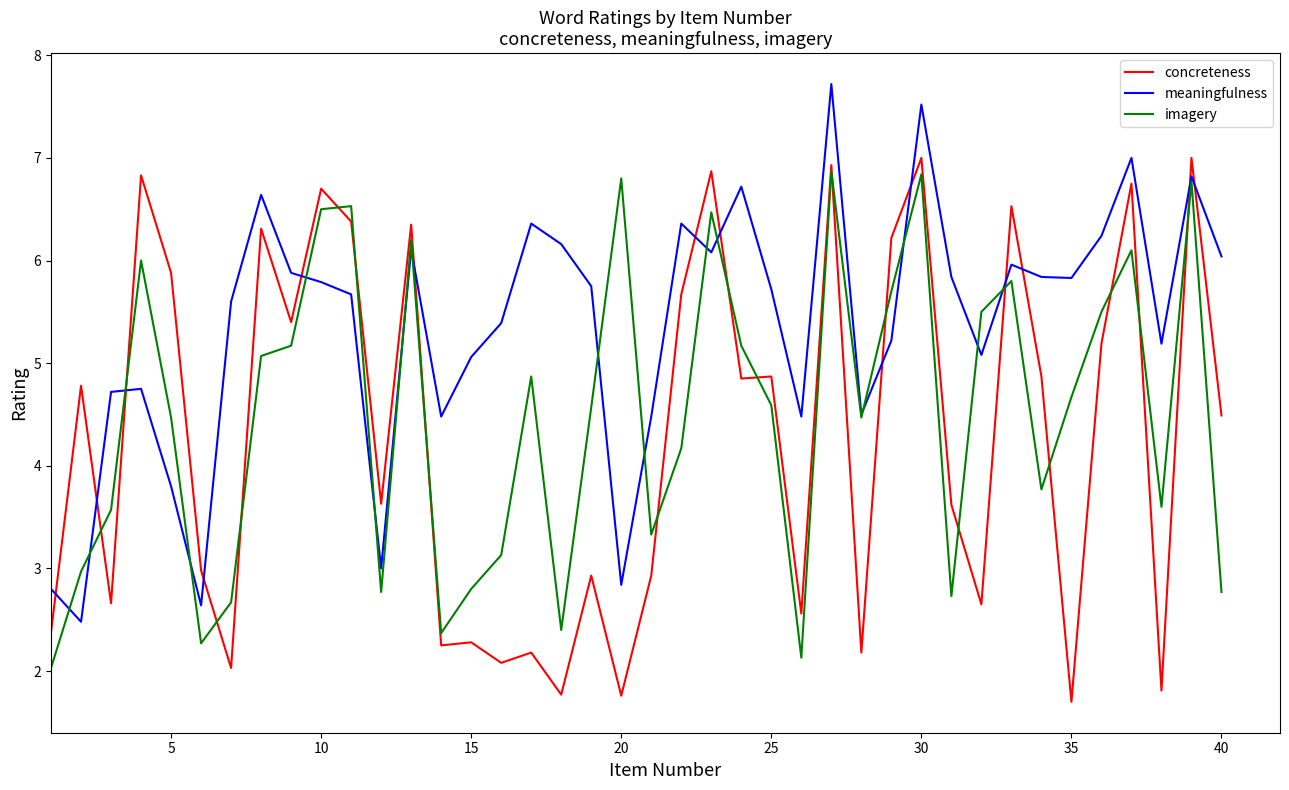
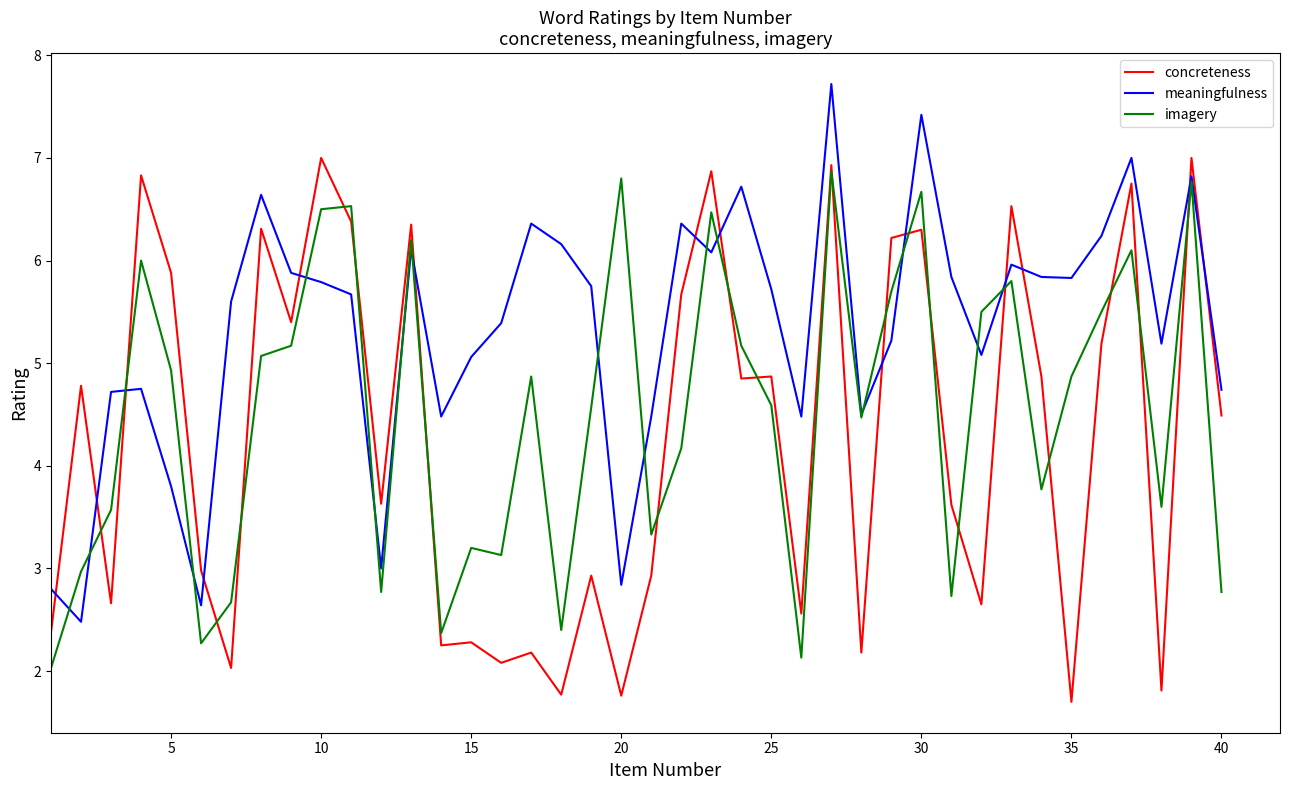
imagery, 5: 4.47 -> 4.93
concreteness, 10: 6.7 -> 7.0
imagery, 15: 2.8 -> 3.2
concreteness, 30: 7.0 -> 6.3
meaningfulness, 30: 7.52 -> 7.42
imagery, 30: 6.84 -> 6.67
imagery, 35: 4.67 -> 4.87
meaningfulness, 40: 6.04 -> 4.74
